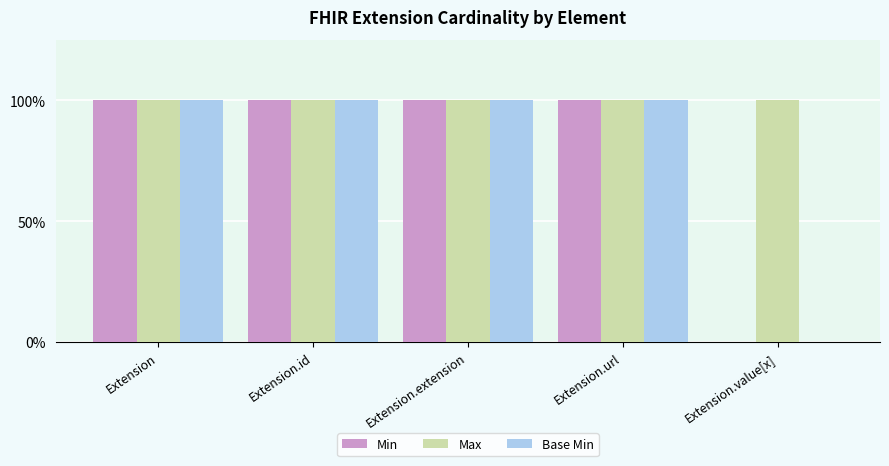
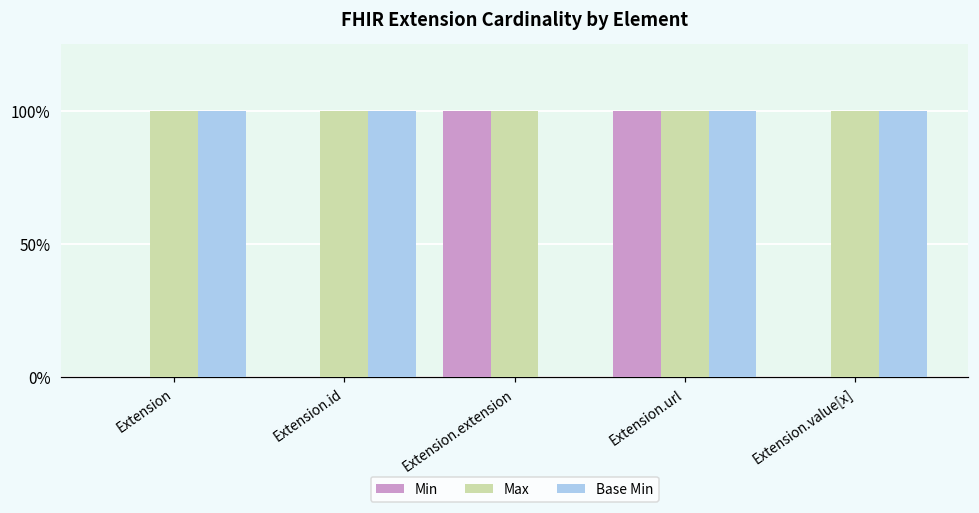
Min, Extension: 100% -> 0%
Min, Extension.id: 100% -> 0%
Base Min, Extension.extension: 100% -> 0%
Base Min, Extension.value[x]: 0% -> 100%
